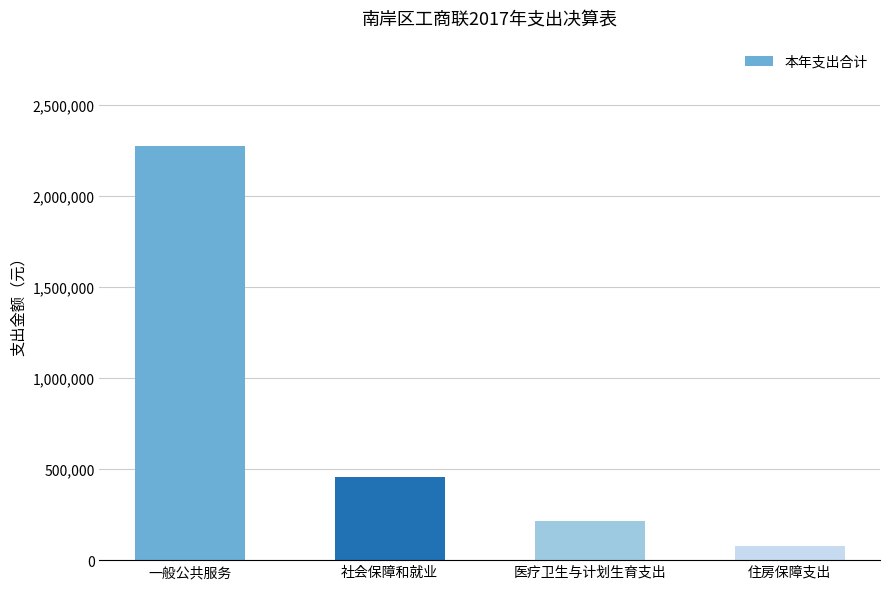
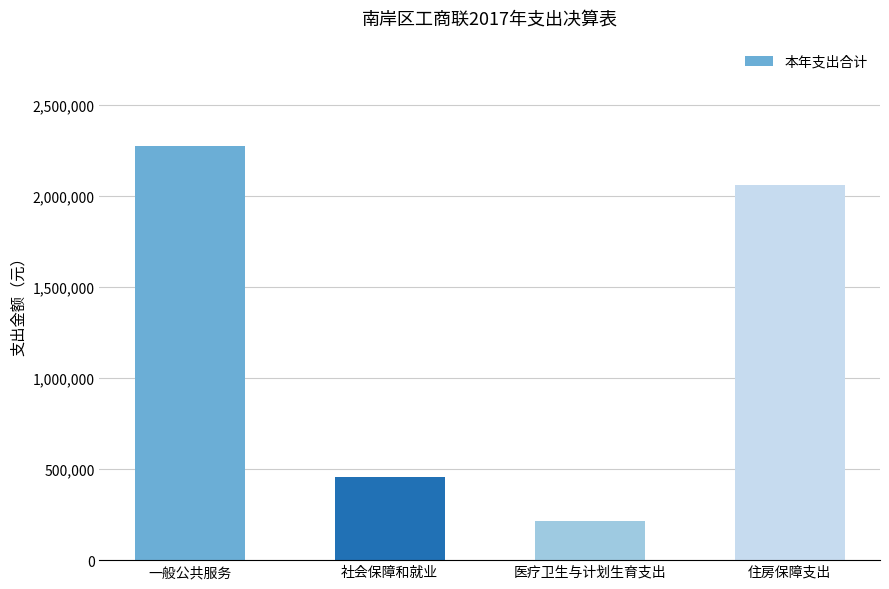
住房保障支出: 80,000 -> 2,060,000
